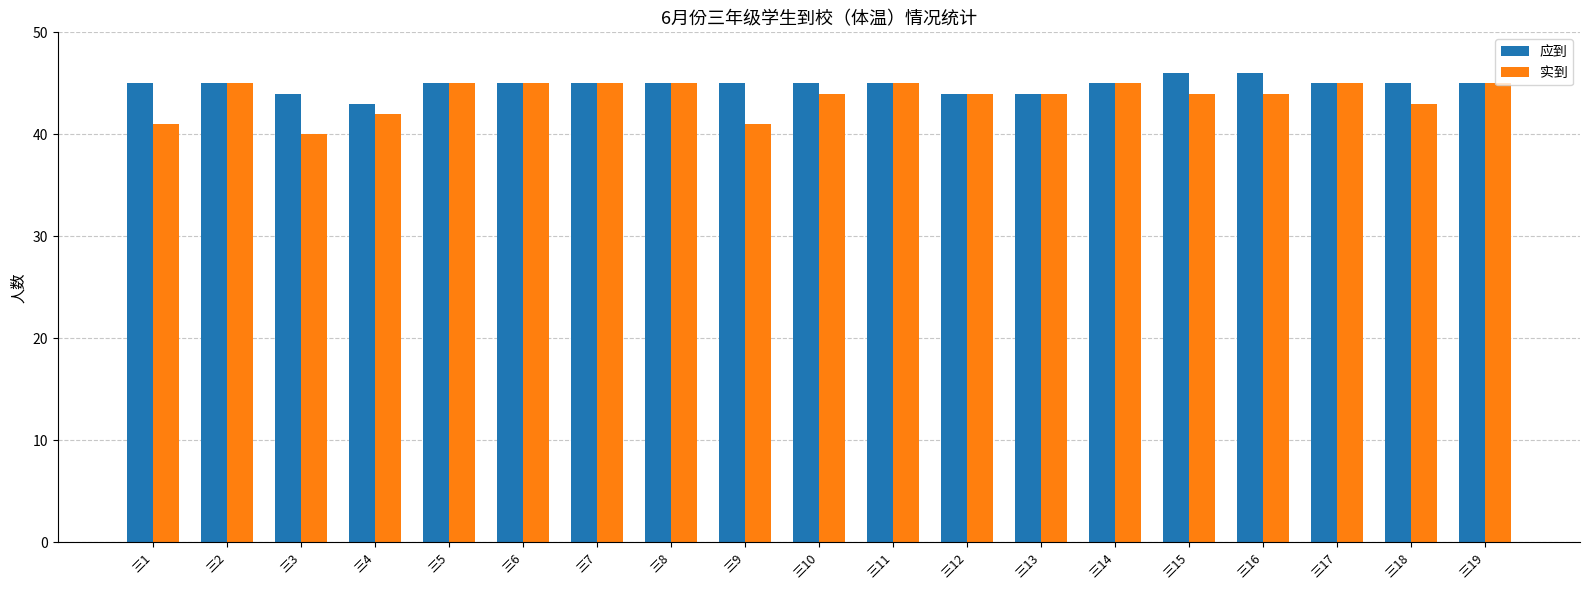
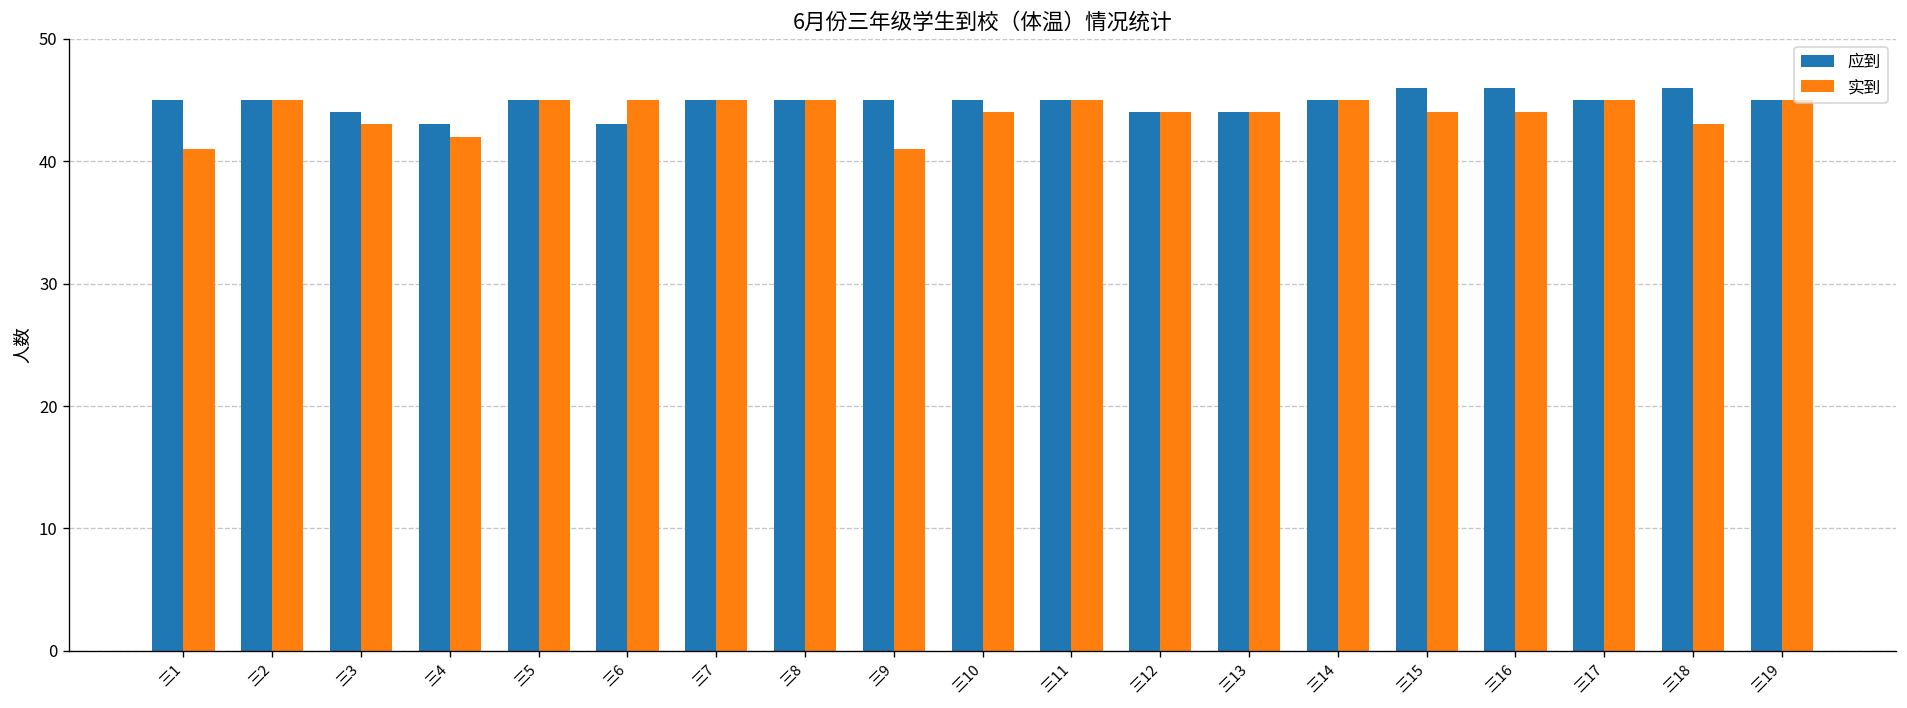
实到, 三3: 40 -> 43
应到, 三6: 45 -> 43
应到, 三18: 45 -> 46
